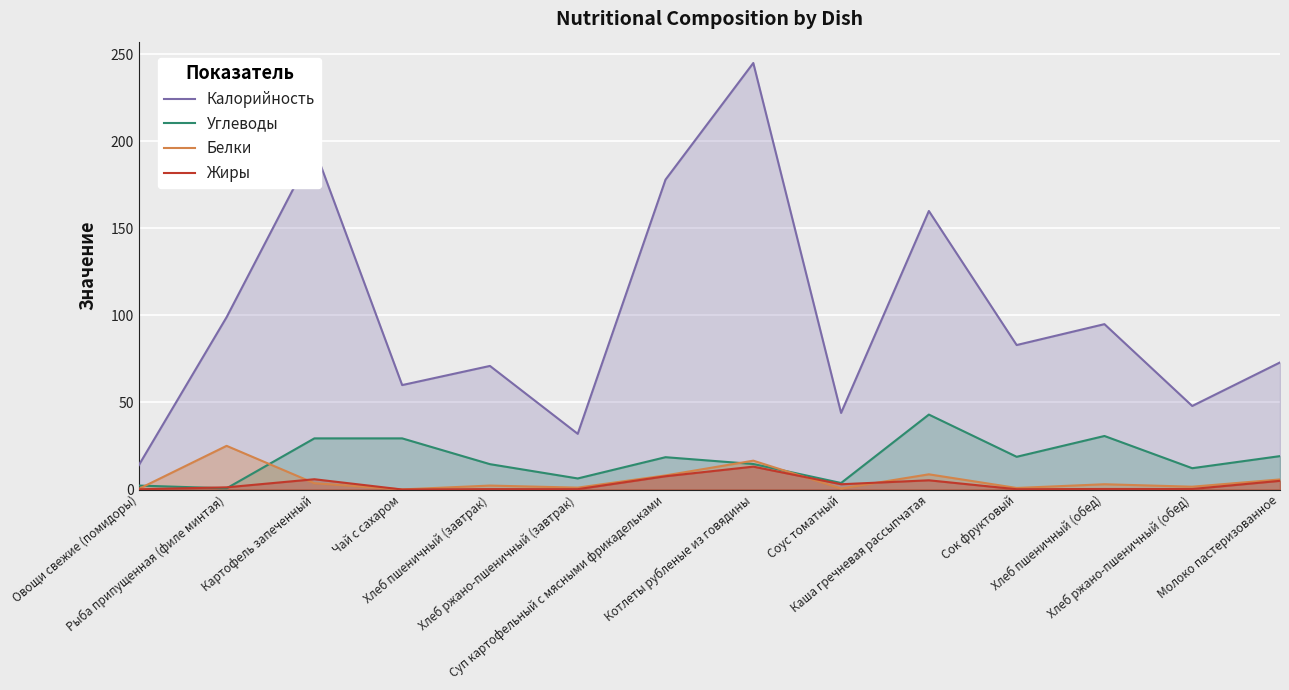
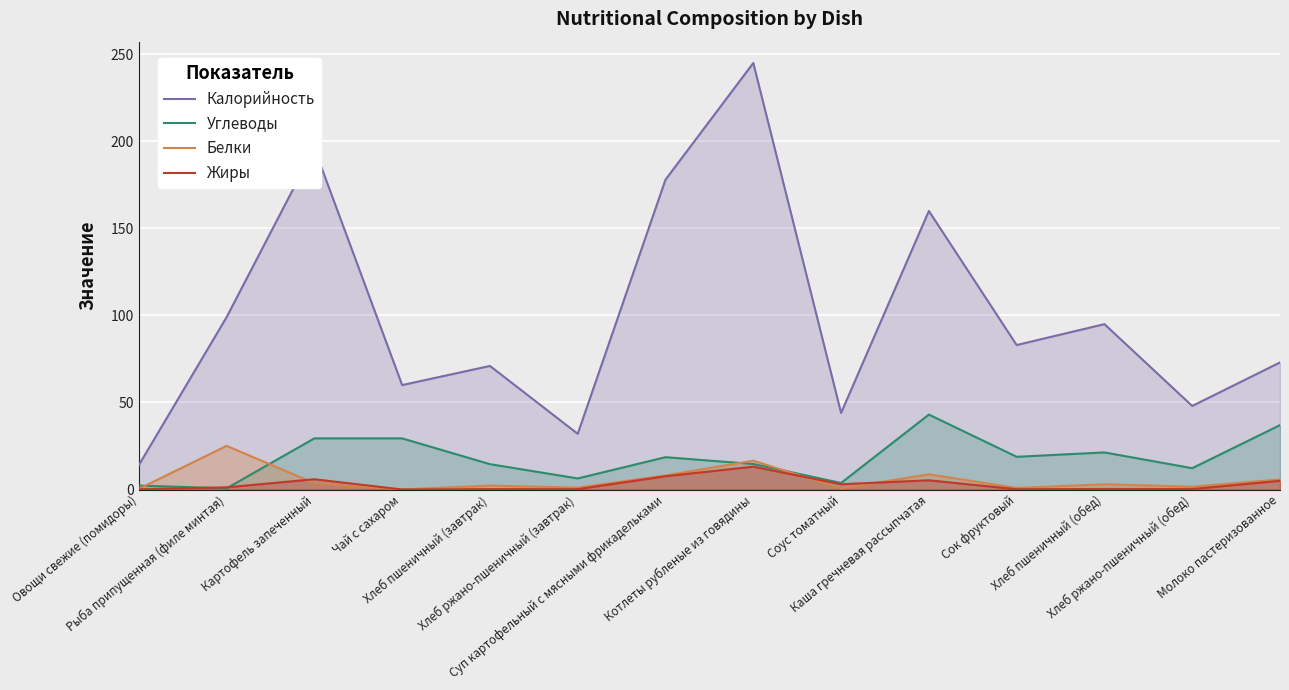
Углеводы, Хлеб пшеничный (обед): 31 -> 21
Углеводы, Молоко пастеризованное: 19 -> 37
